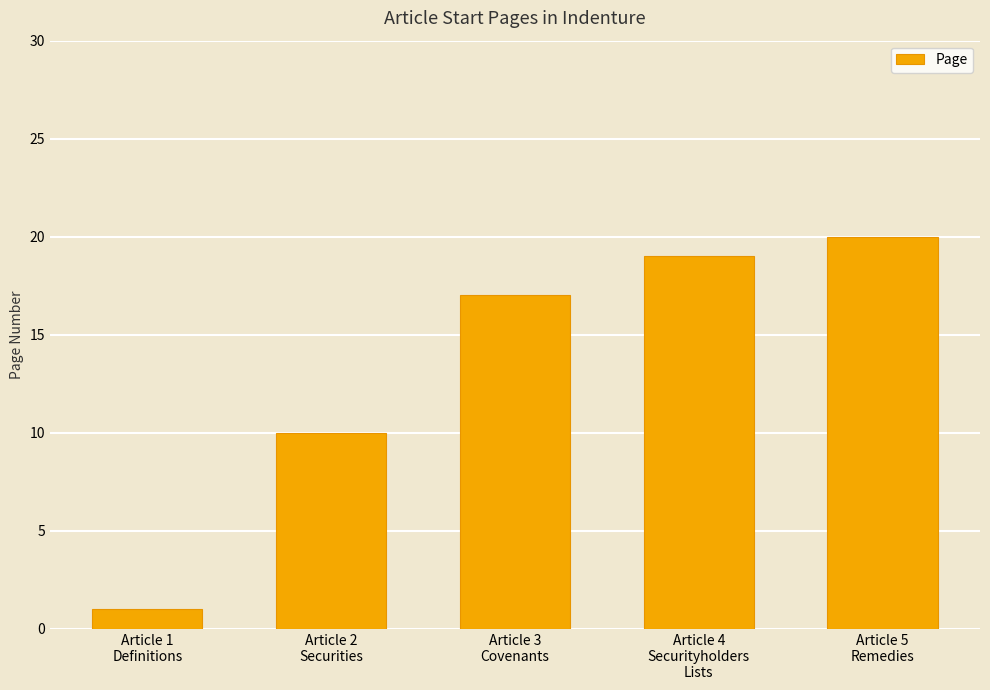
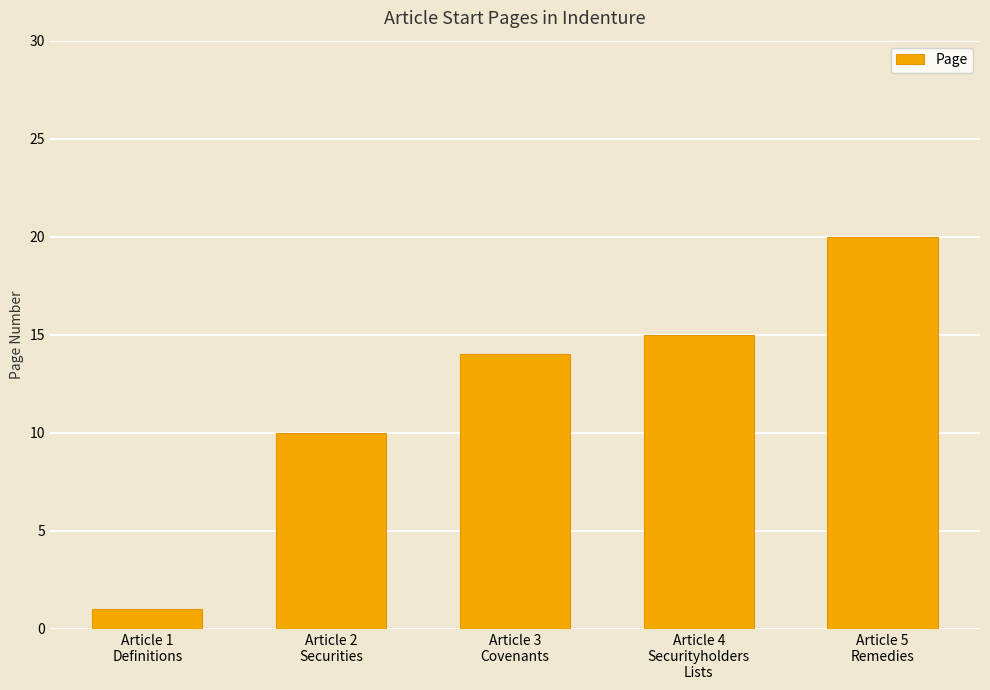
Article 3 Covenants: 17 -> 14
Article 4 Securityholders Lists: 19 -> 15
